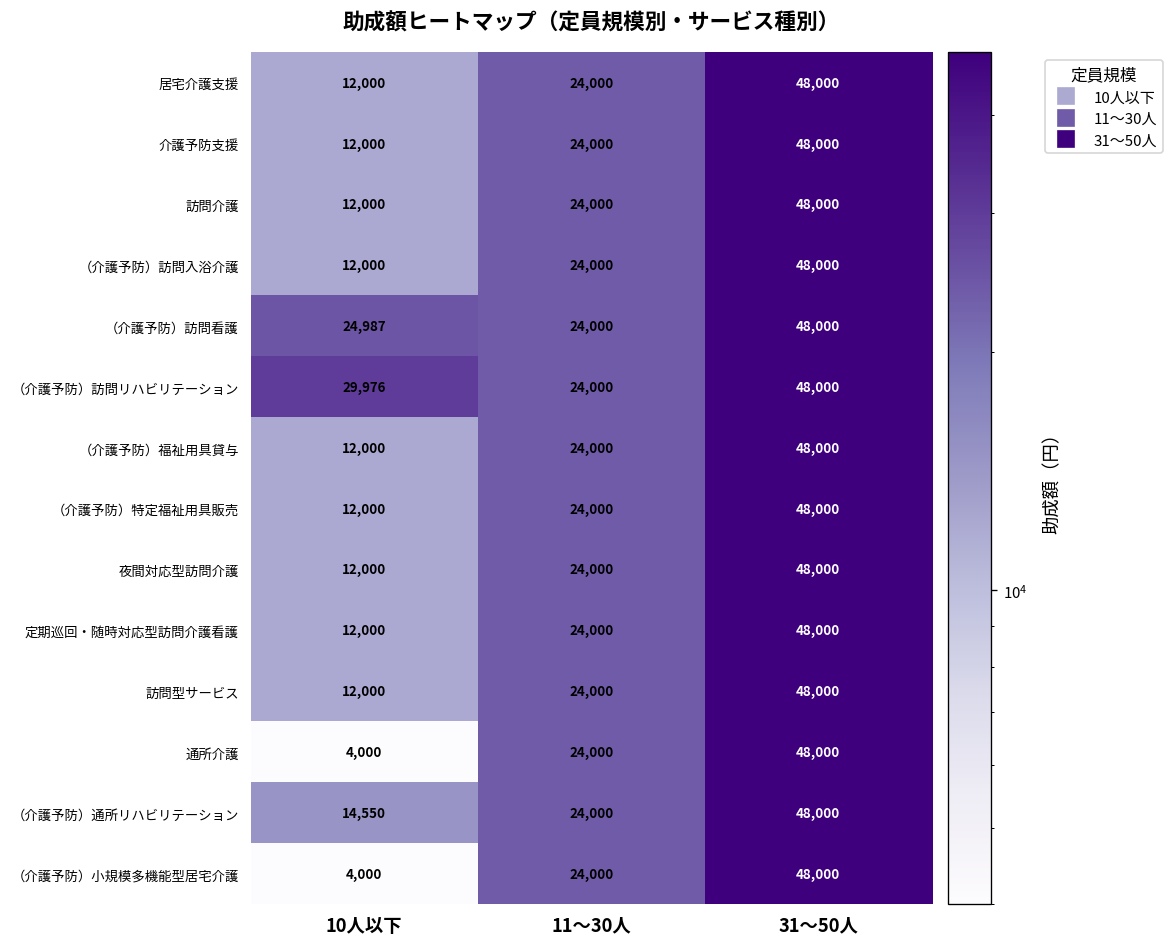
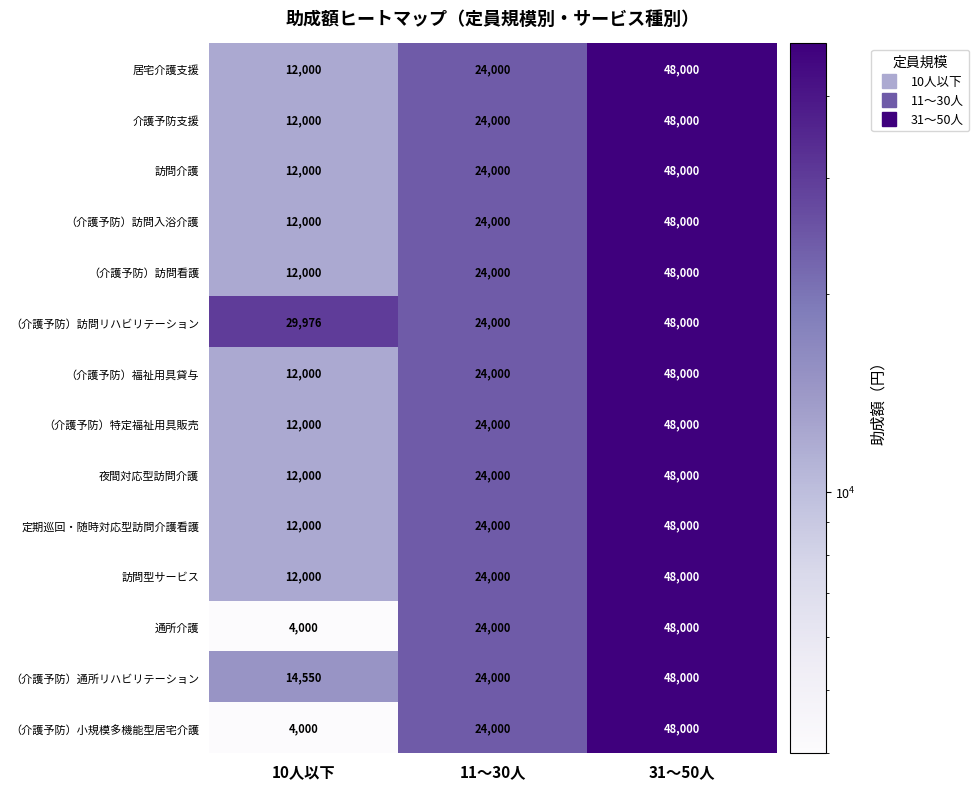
（介護予防）訪問看護, 10人以下: 24,987 -> 12,000
